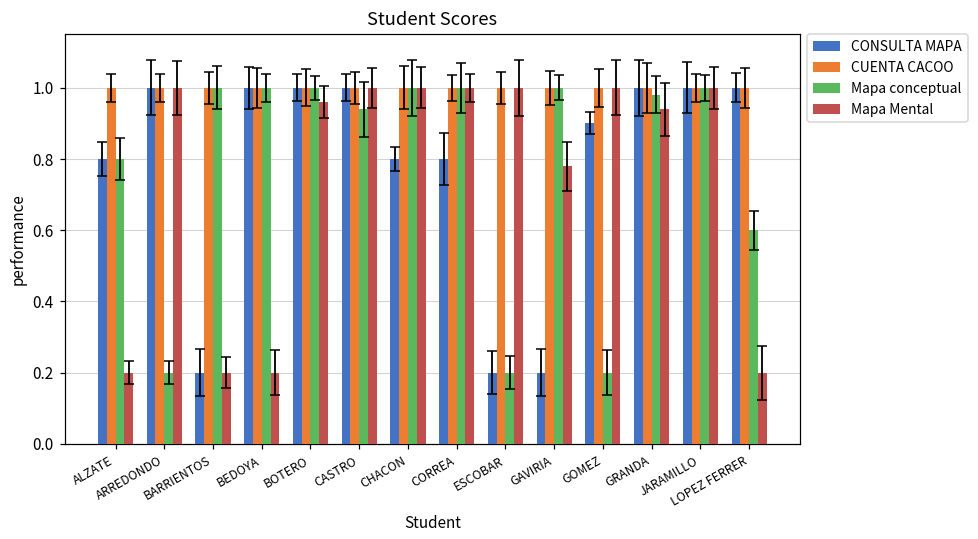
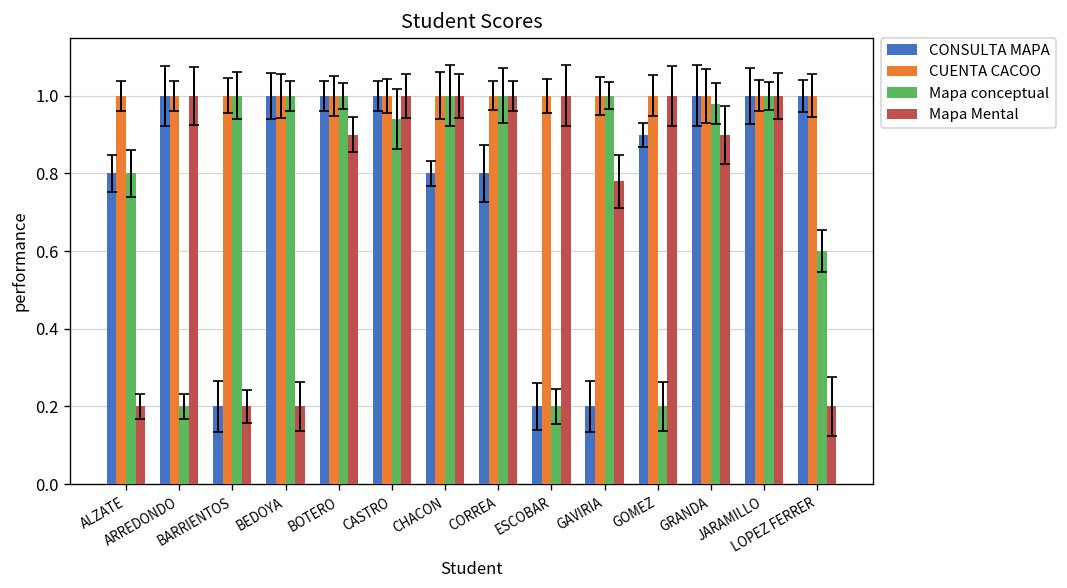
Mapa Mental, BOTERO: 0.96 -> 0.90
Mapa Mental, GRANDA: 0.94 -> 0.90
